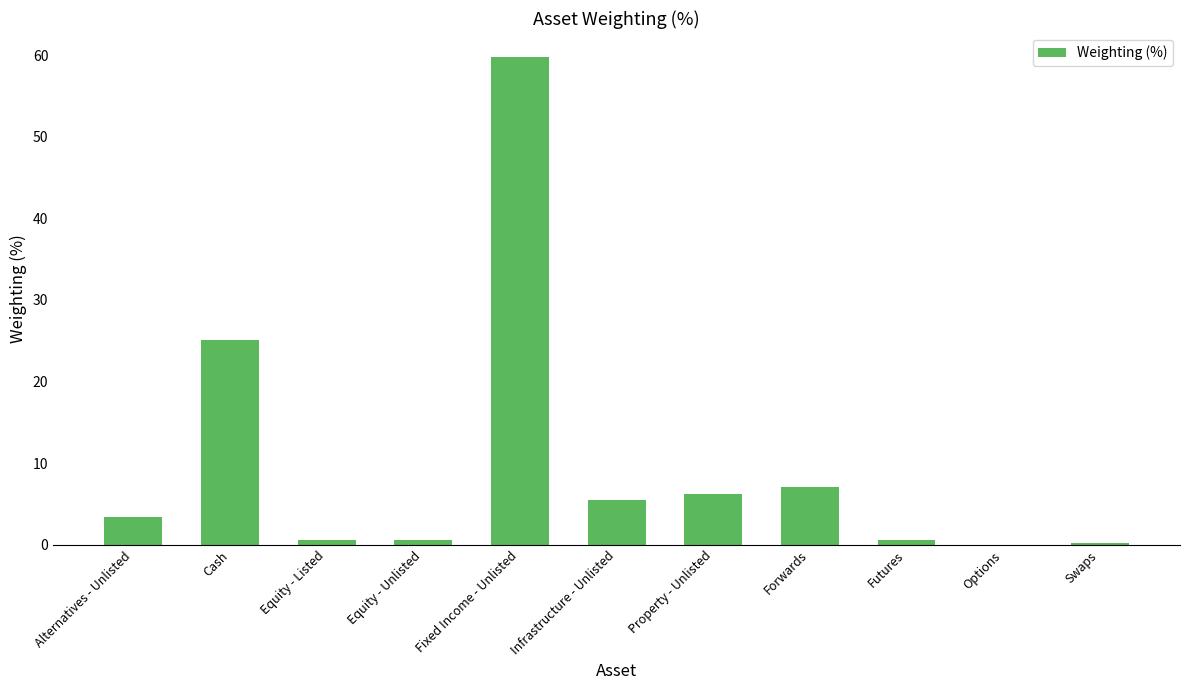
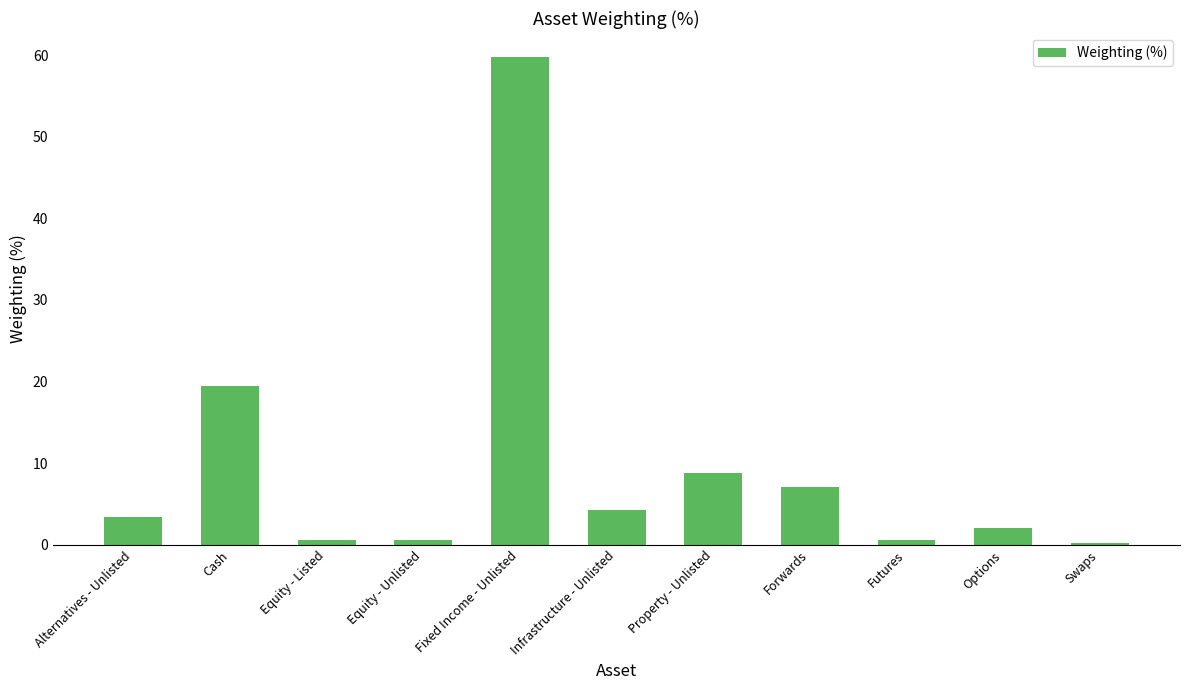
Cash: 25 -> 19
Infrastructure - Unlisted: 6 -> 4
Property - Unlisted: 6 -> 9
Options: 0 -> 2
